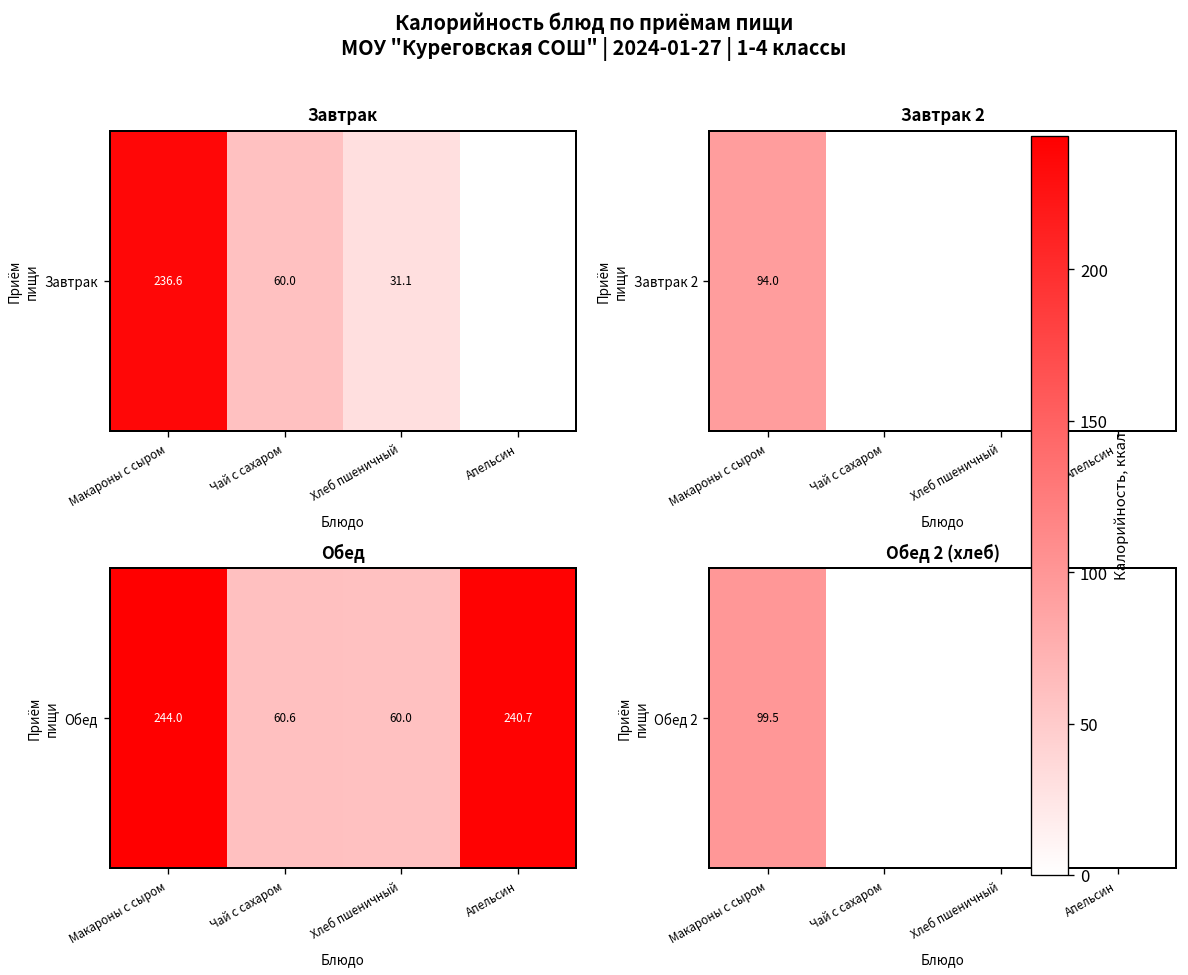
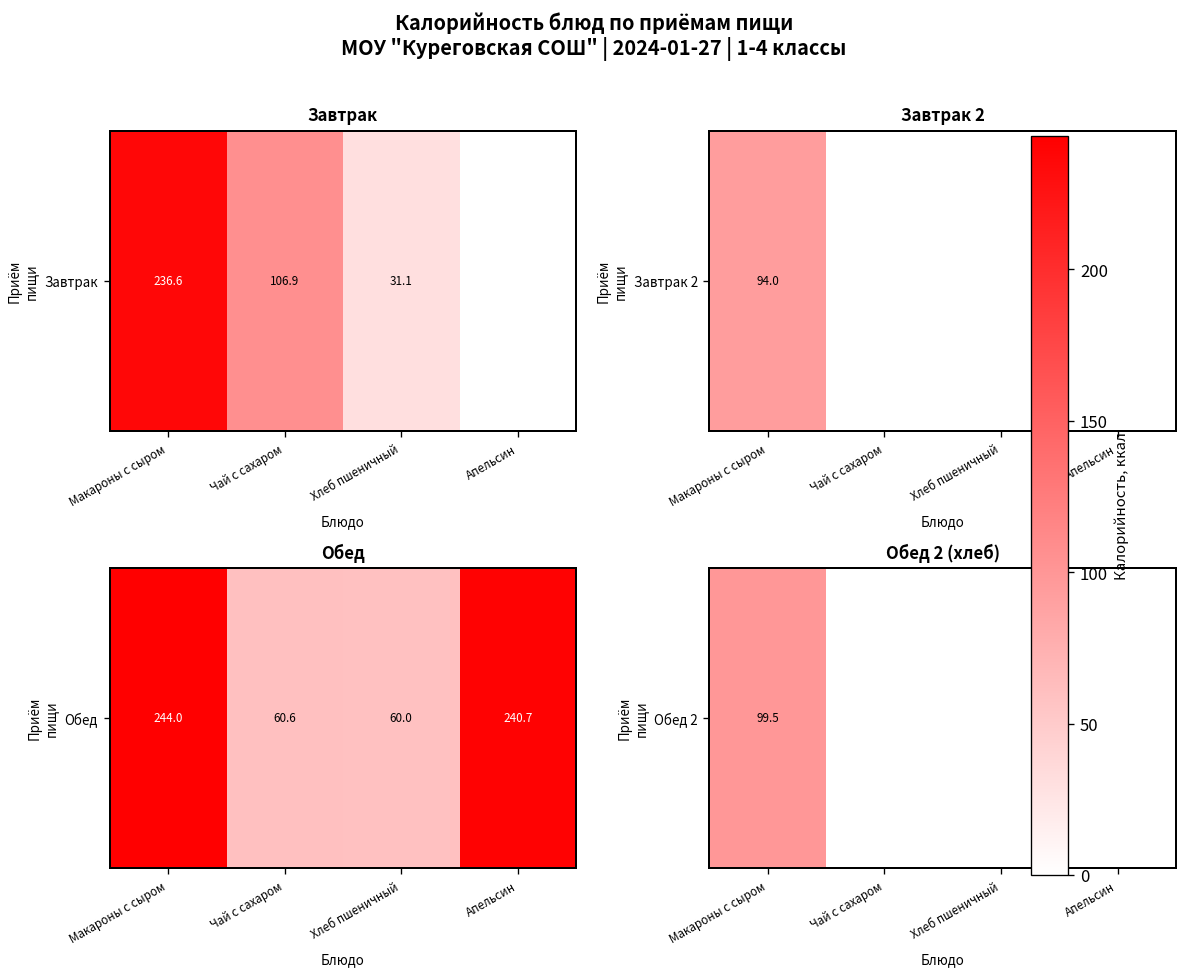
Завтрак, Завтрак, Чай с сахаром: 60.0 -> 106.9
